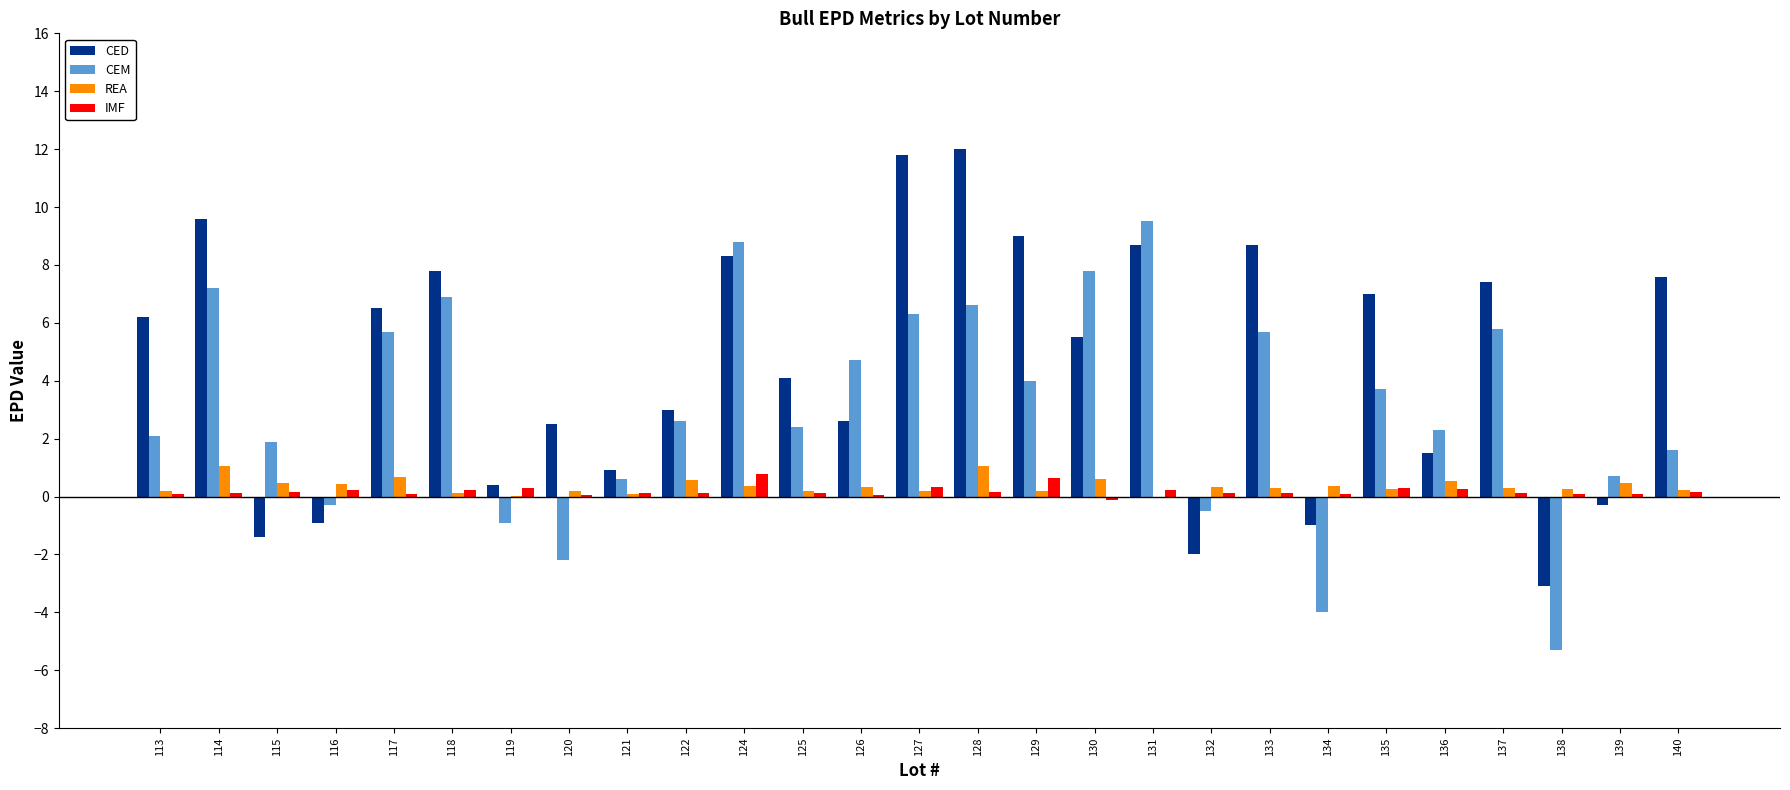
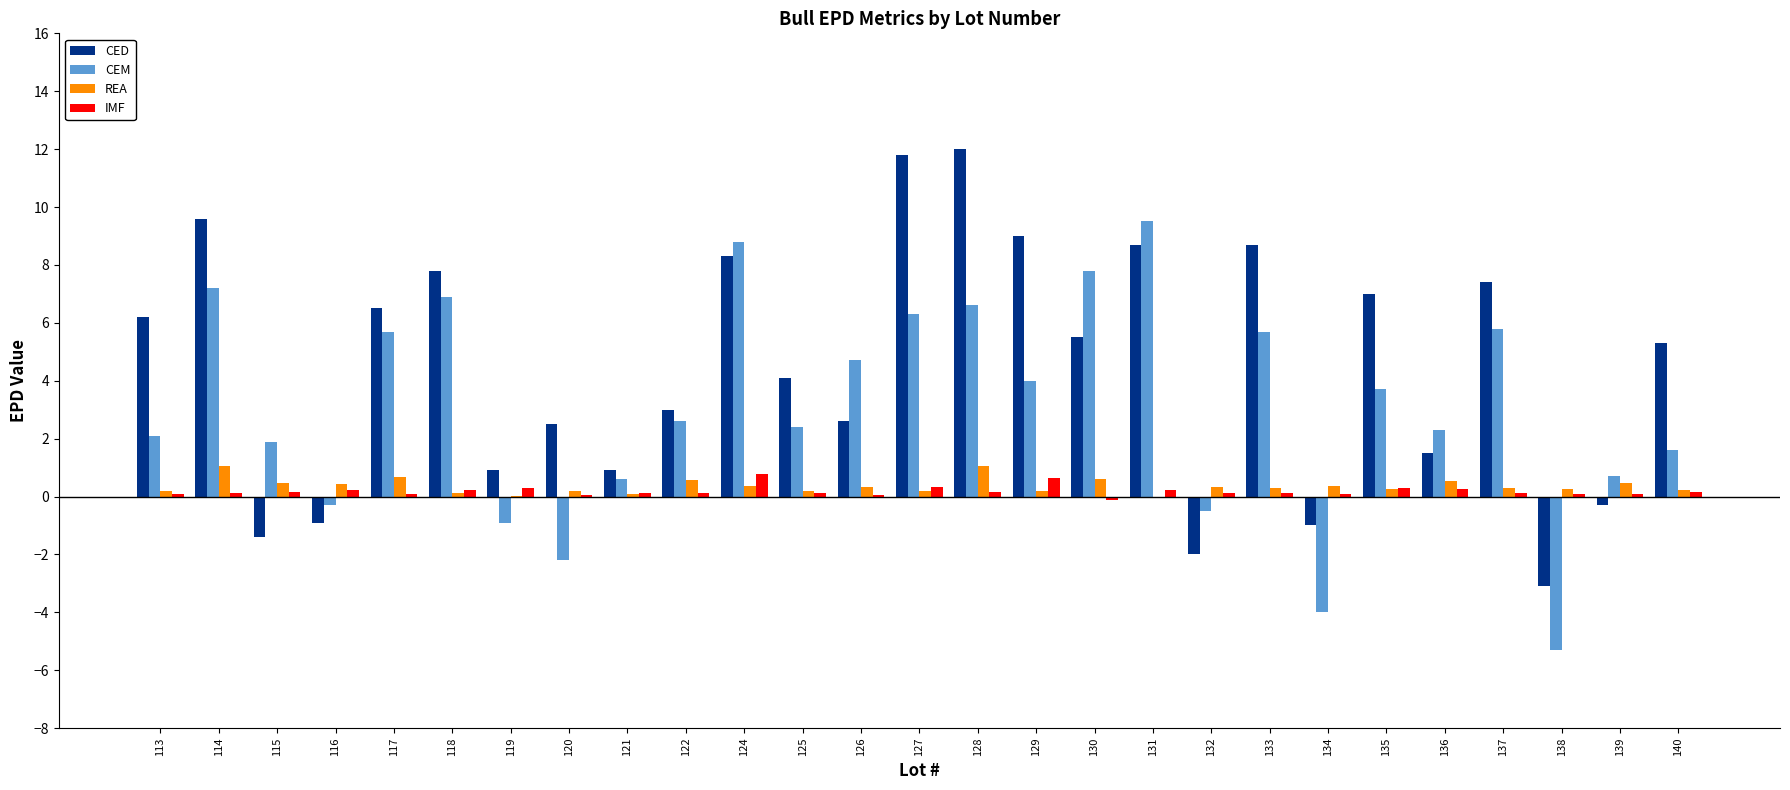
CED, 119: 0.4 -> 0.9
CED, 140: 7.6 -> 5.3
